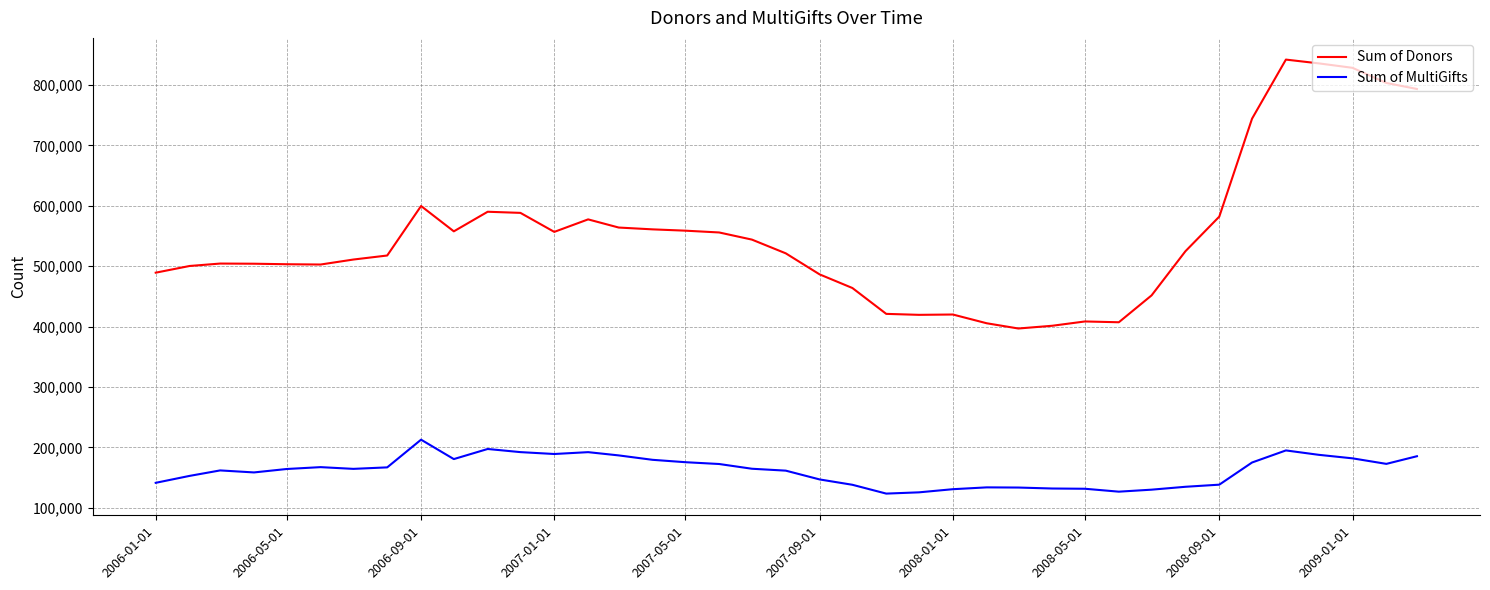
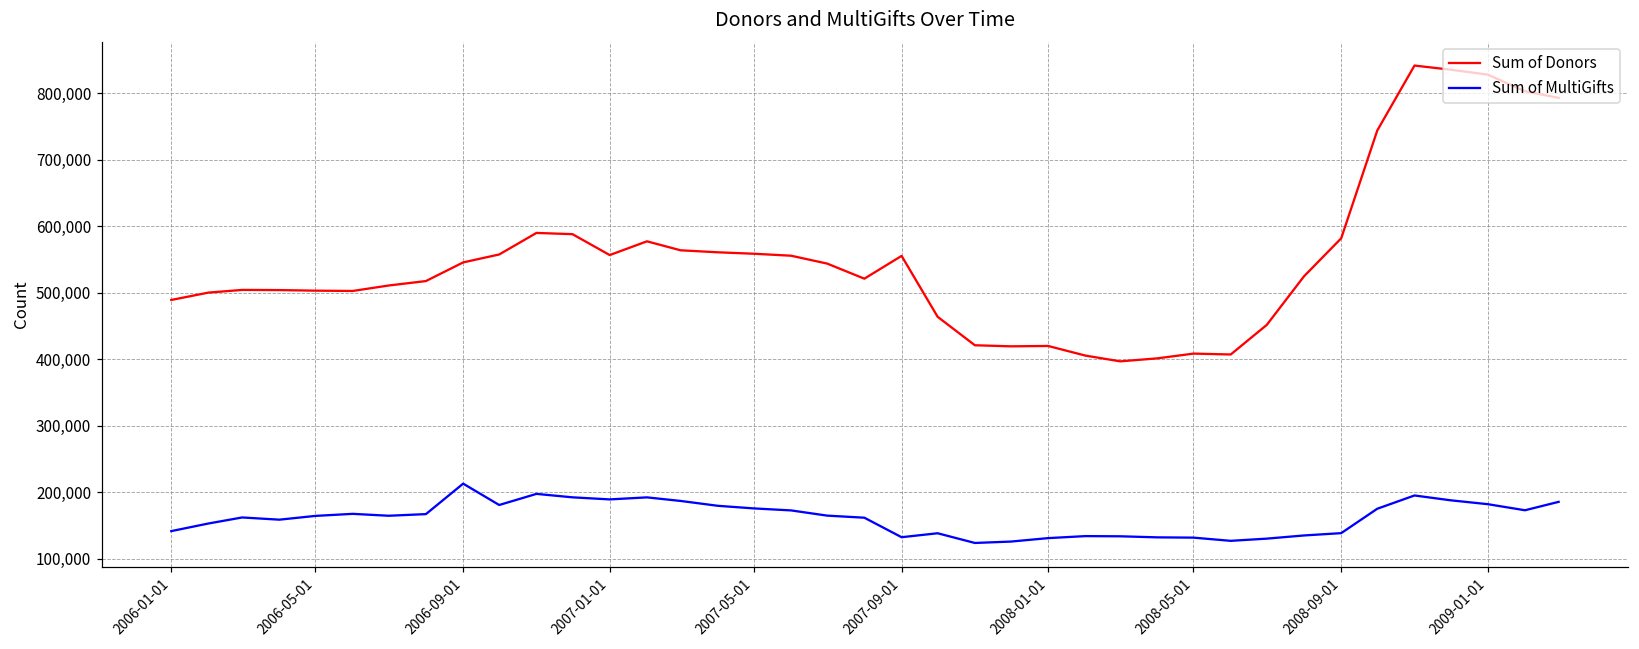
Sum of Donors, 2006-09-01: 600,000 -> 550,000
Sum of Donors, 2007-09-01: 490,000 -> 560,000
Sum of MultiGifts, 2007-09-01: 150,000 -> 130,000
